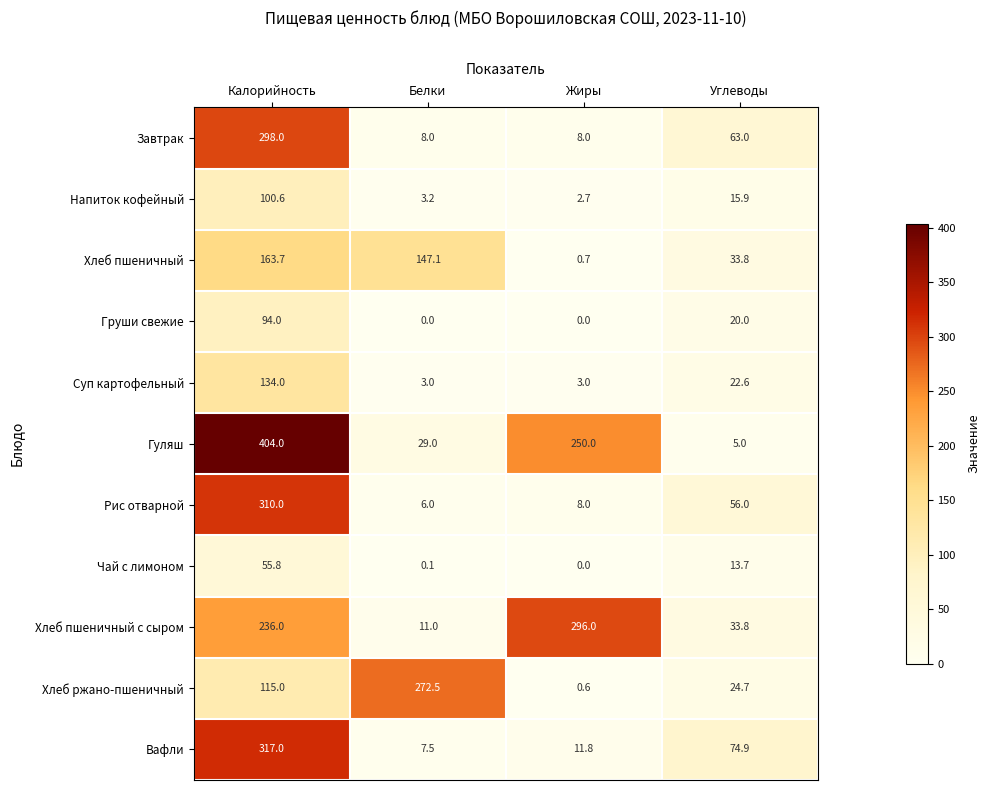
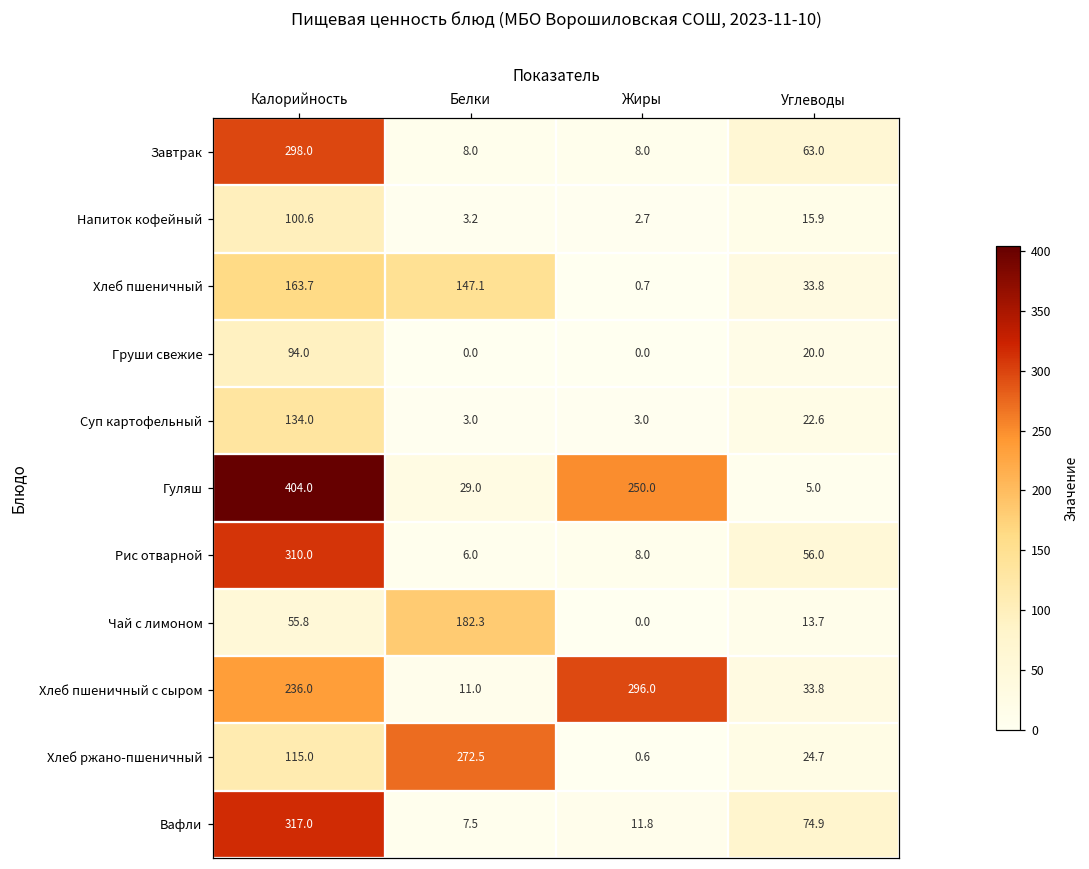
Чай с лимоном, Белки: 0.1 -> 182.3
